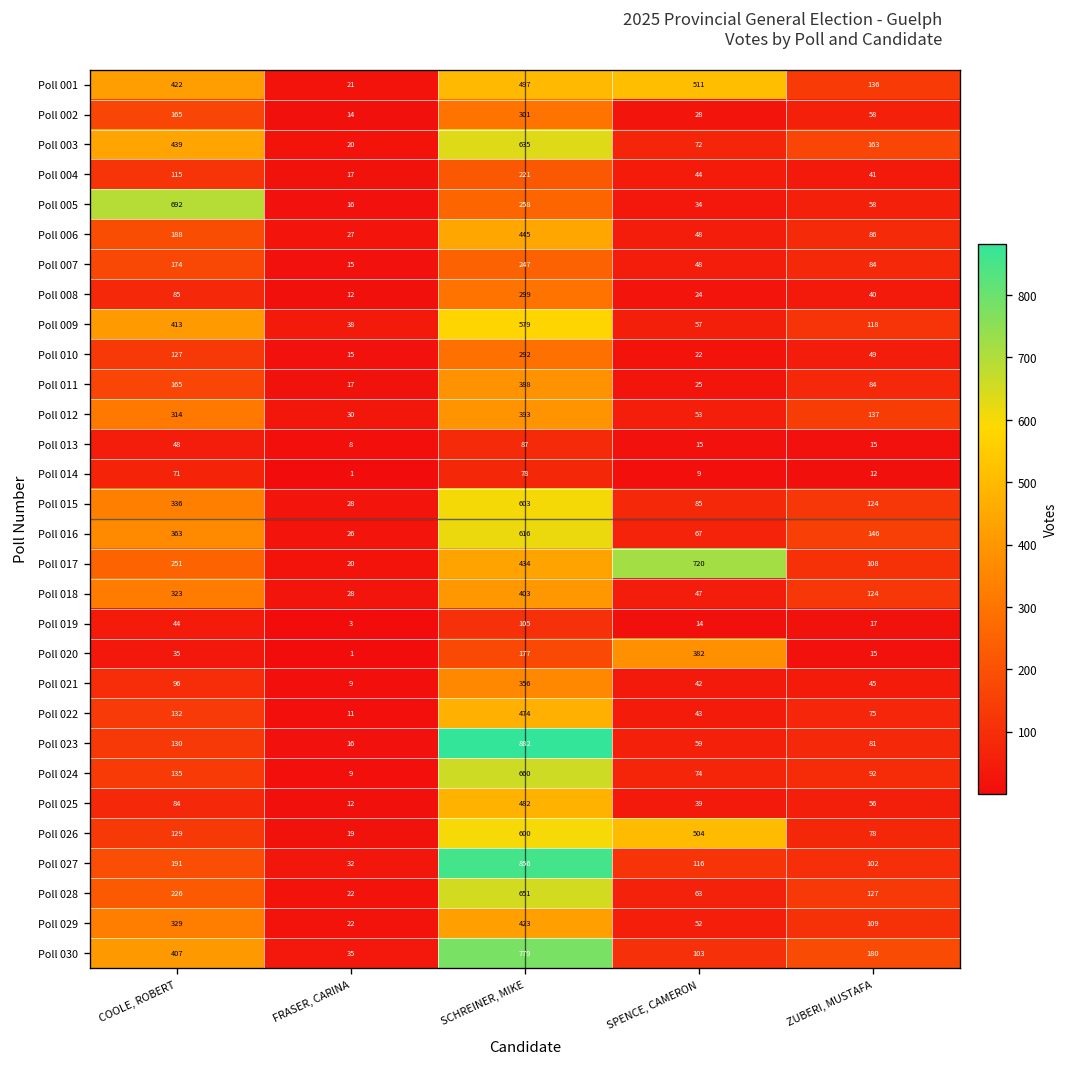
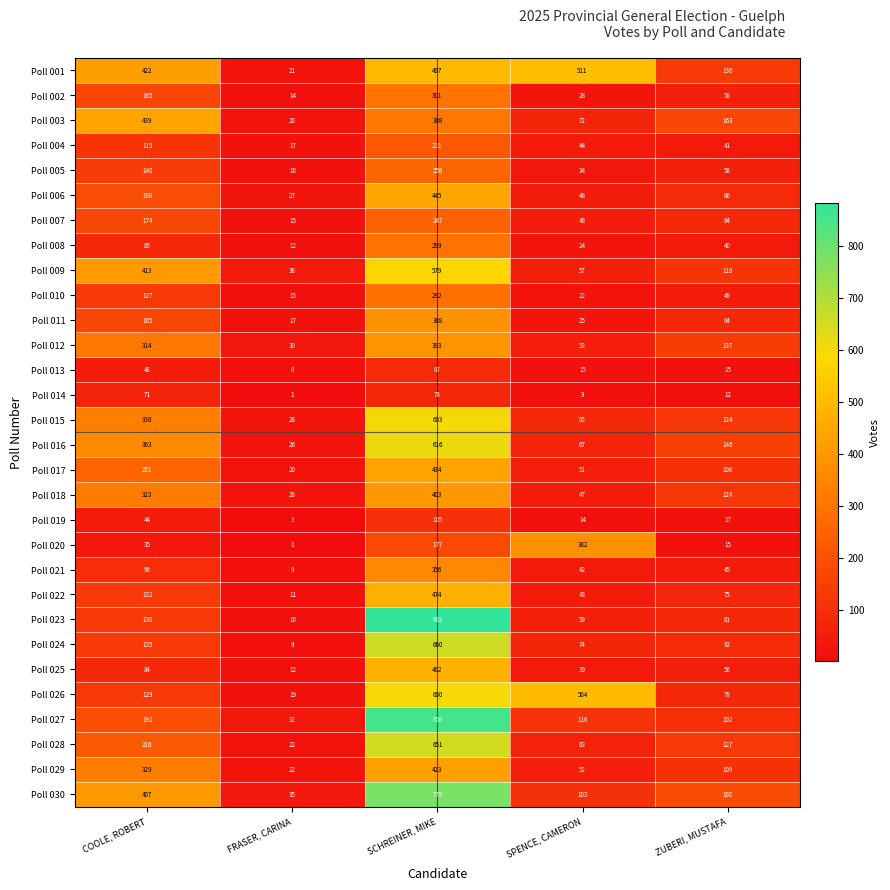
Poll 003, SCHREINER, MIKE: 635 -> 308
Poll 005, COOLE, ROBERT: 692 -> 140
Poll 017, SPENCE, CAMERON: 720 -> 51
